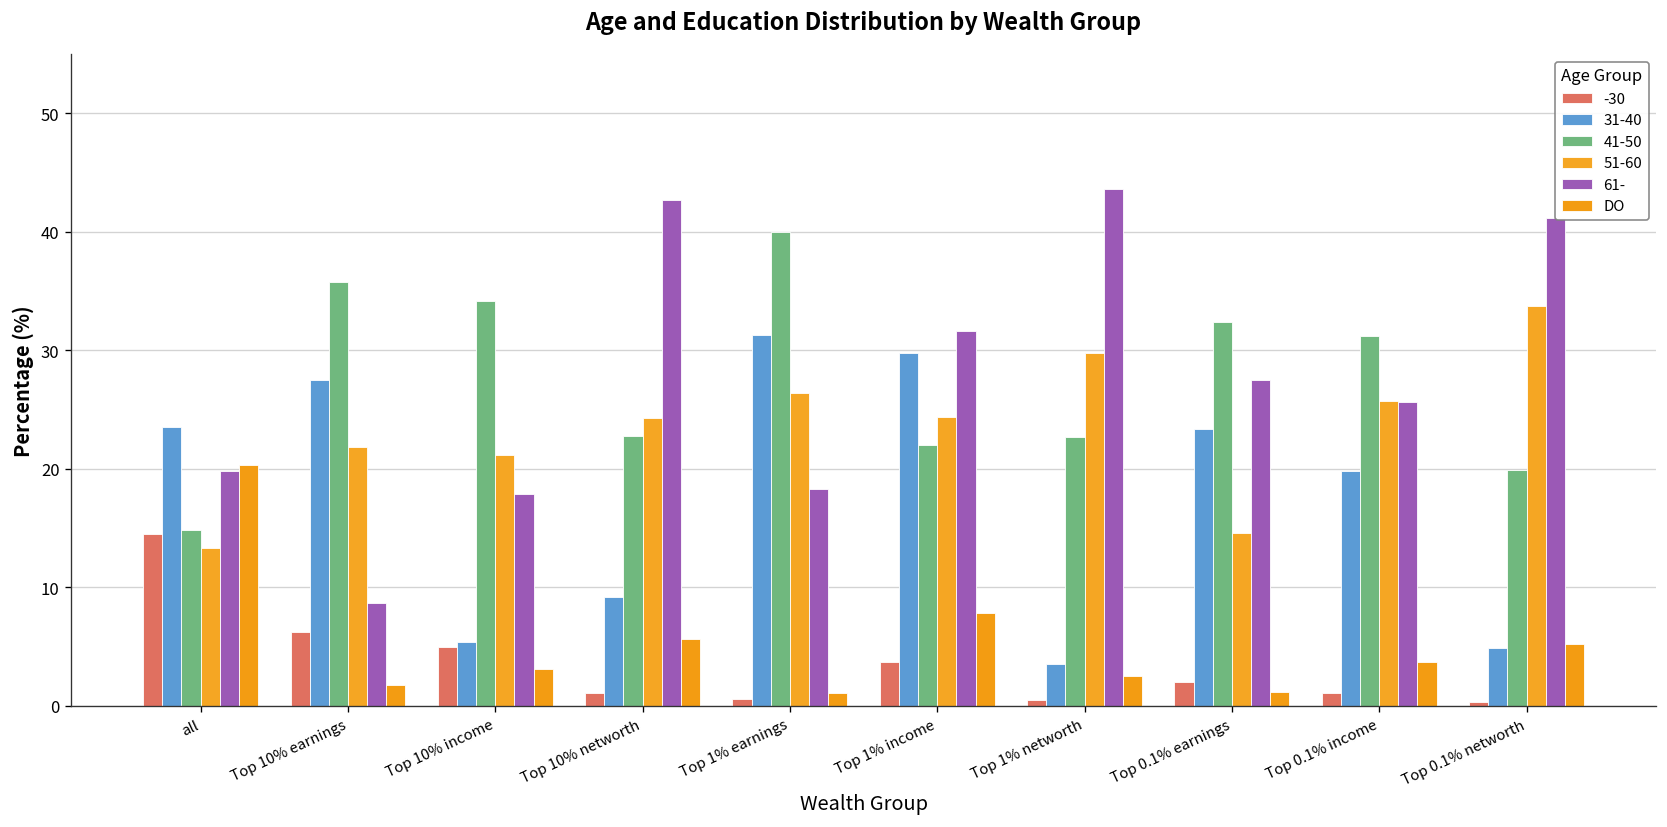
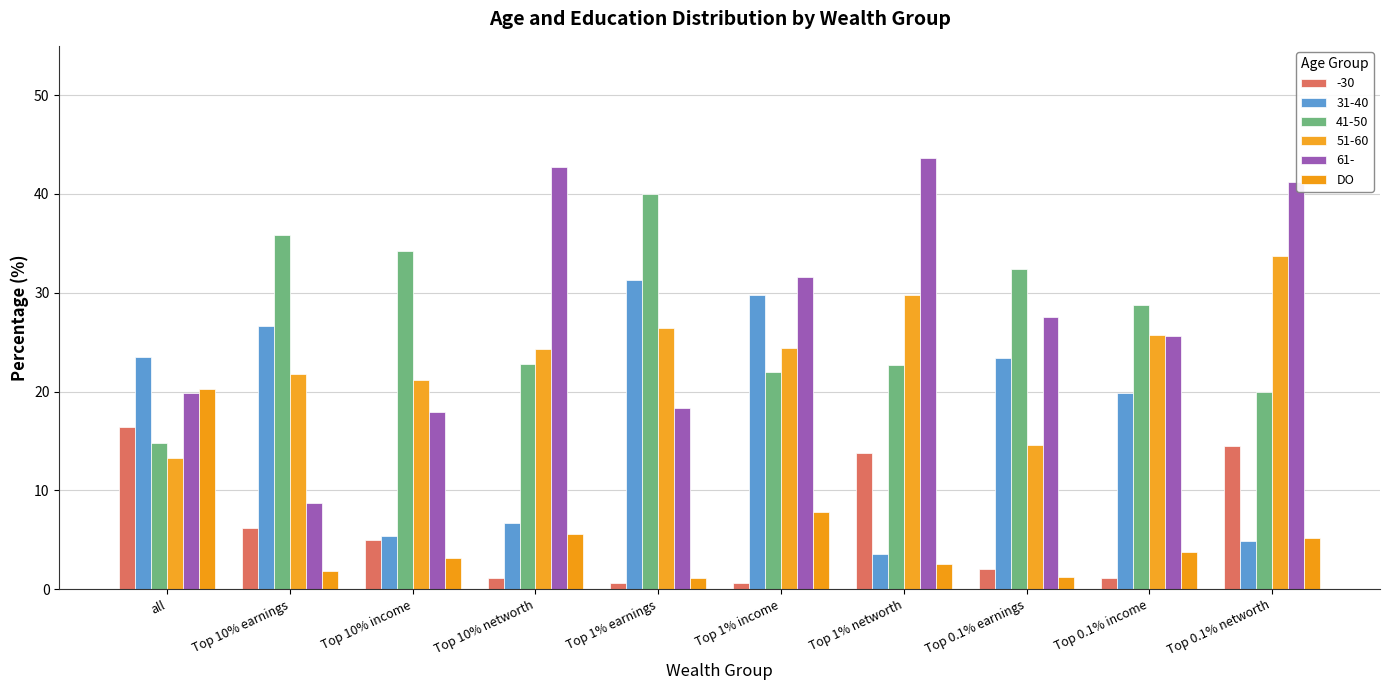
-30, all: 15 -> 16
31-40, Top 10% earnings: 28 -> 27
31-40, Top 10% networth: 9 -> 7
-30, Top 1% income: 4 -> 1
-30, Top 1% networth: 1 -> 14
41-50, Top 0.1% income: 31 -> 29
-30, Top 0.1% networth: 0 -> 15
